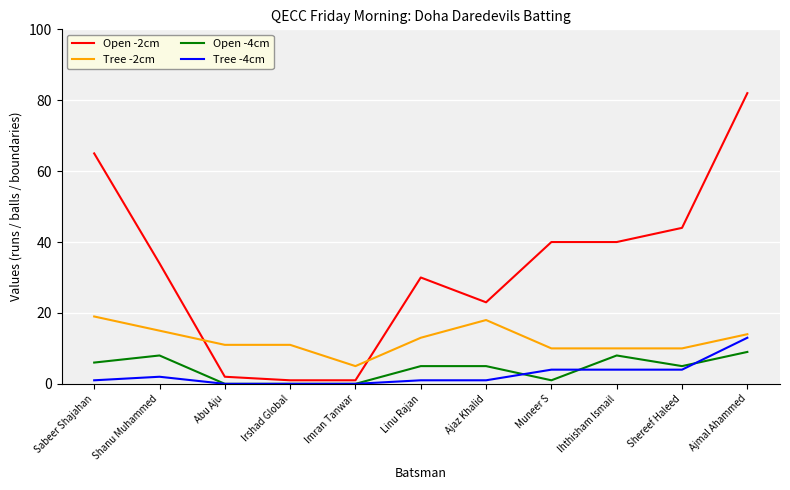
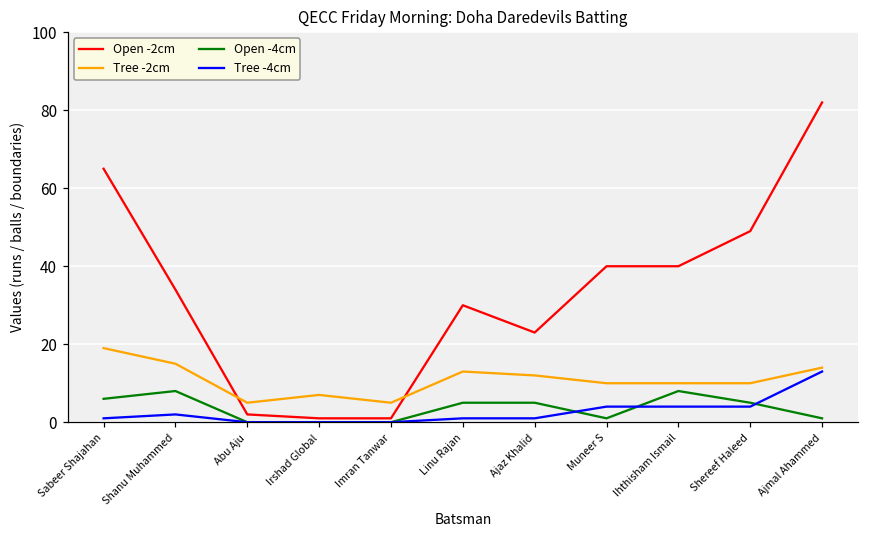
Tree -2cm, Abu Aju: 11 -> 5
Tree -2cm, Irshad Global: 11 -> 7
Tree -2cm, Ajaz Khalid: 18 -> 12
Open -2cm, Shereef Haleed: 44 -> 49
Open -4cm, Ajmal Ahammed: 9 -> 1
